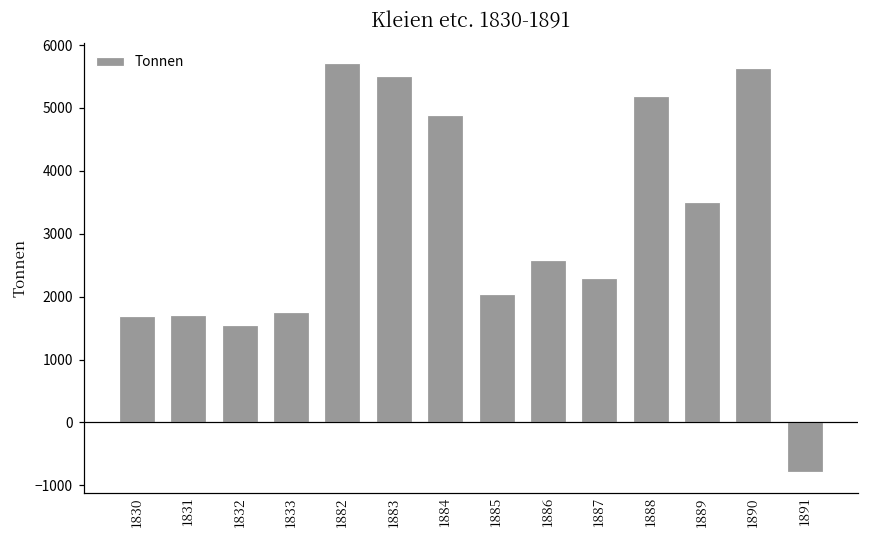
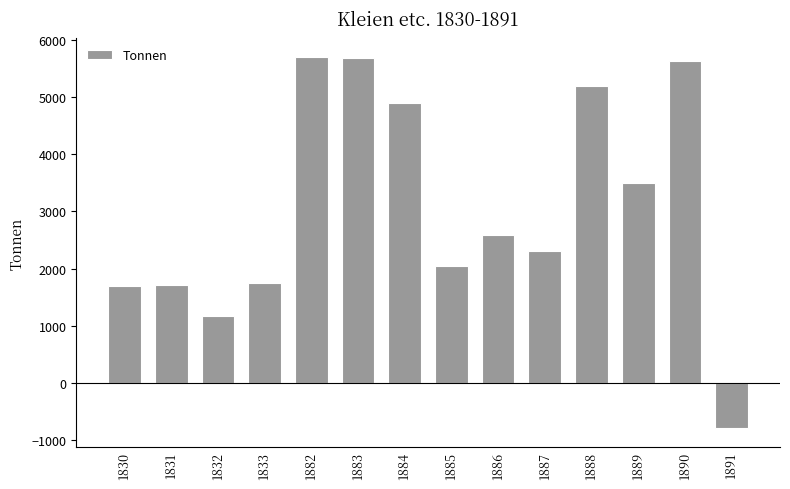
1832: 1500 -> 1200
1883: 5500 -> 5700
